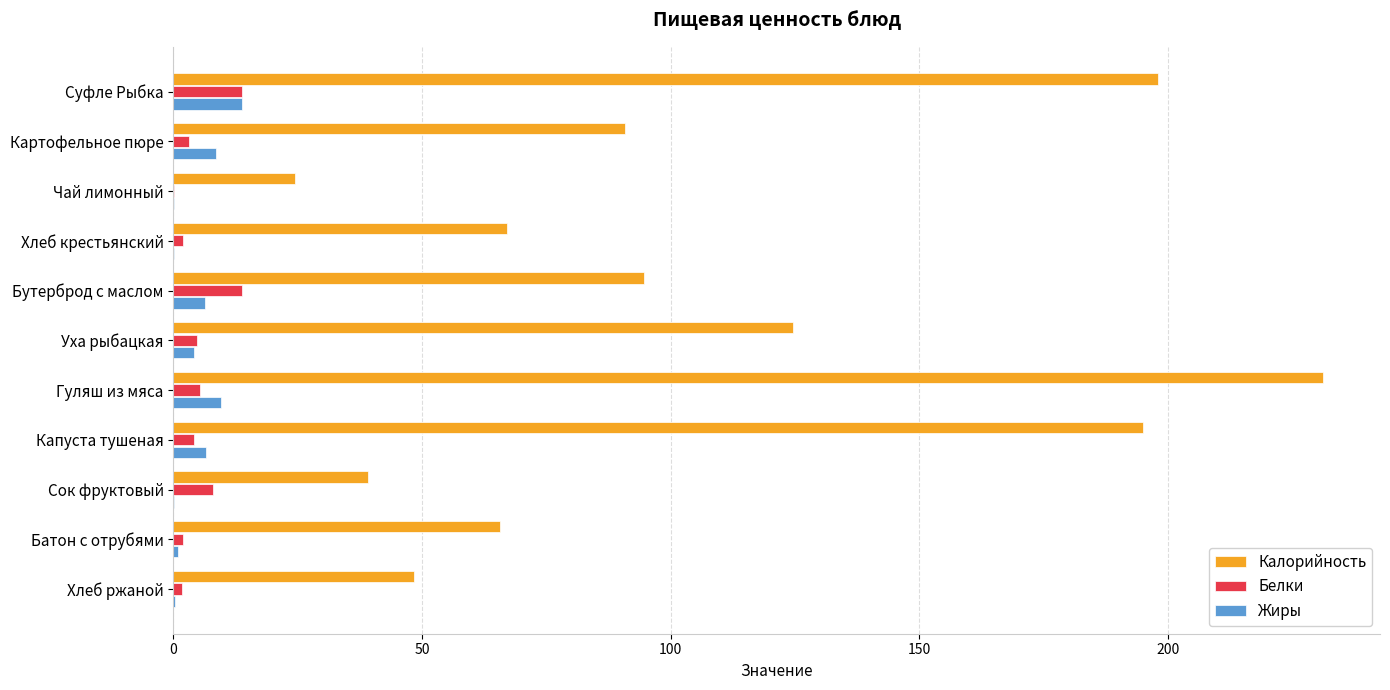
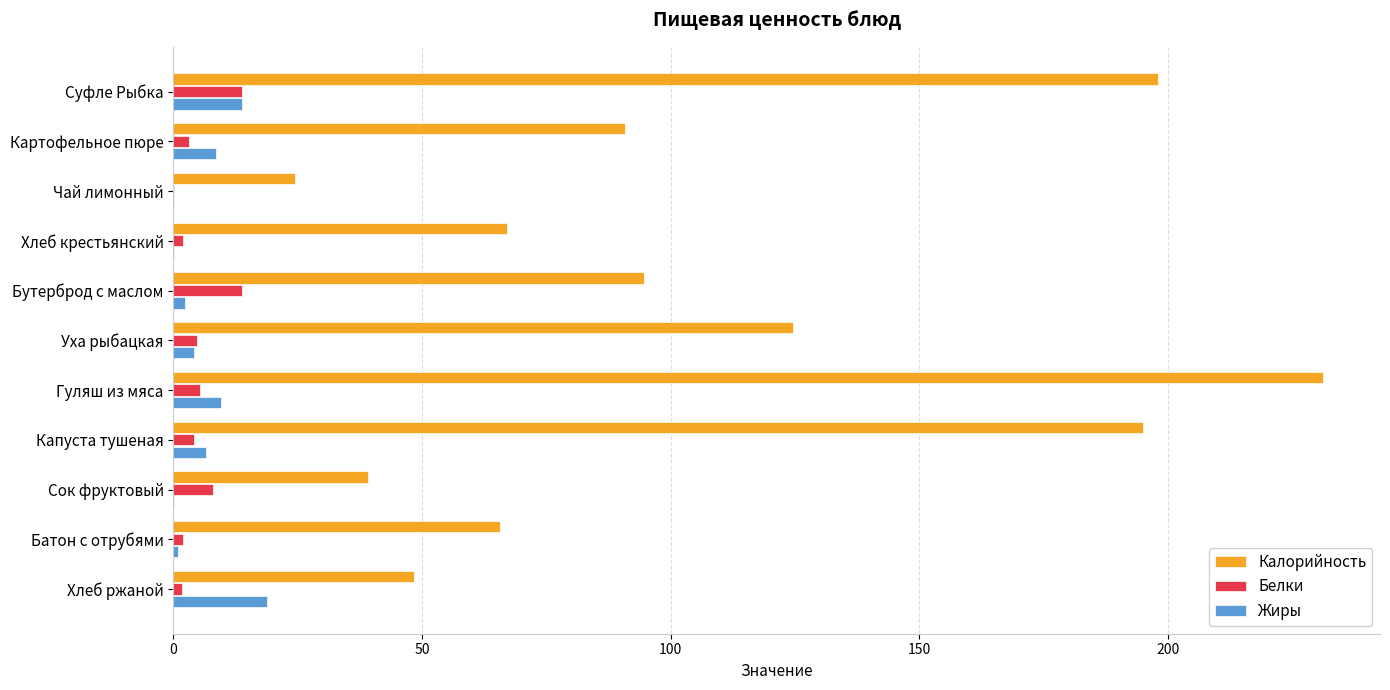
Жиры, Бутерброд с маслом: 6 -> 2
Жиры, Хлеб ржаной: 0 -> 19
